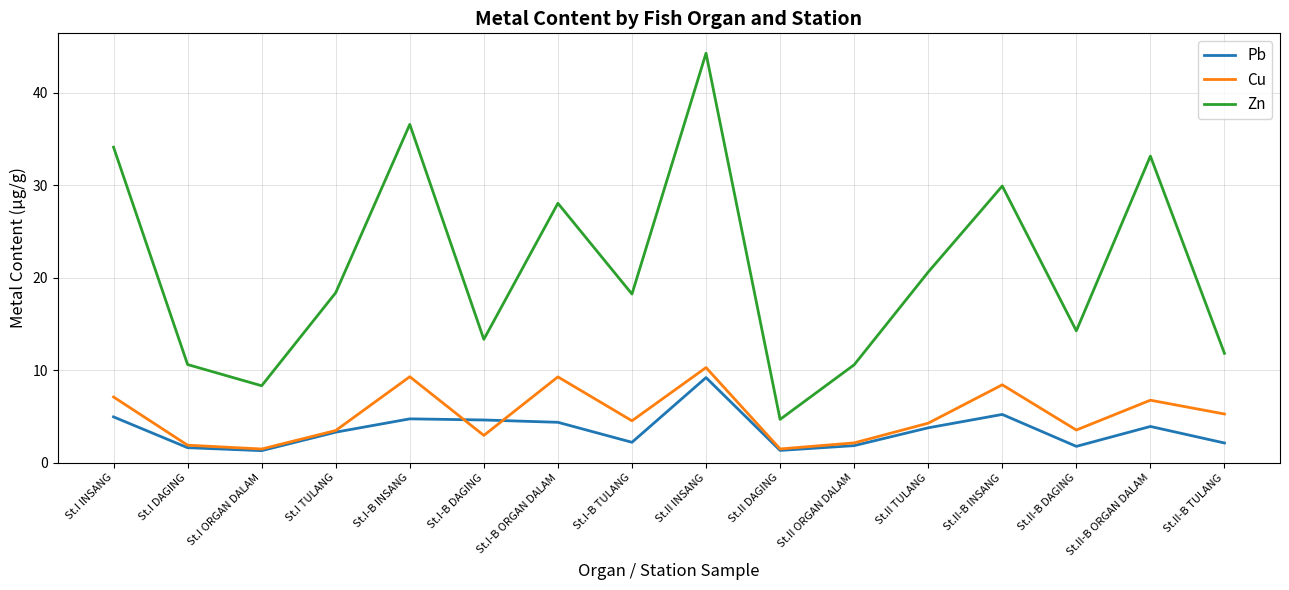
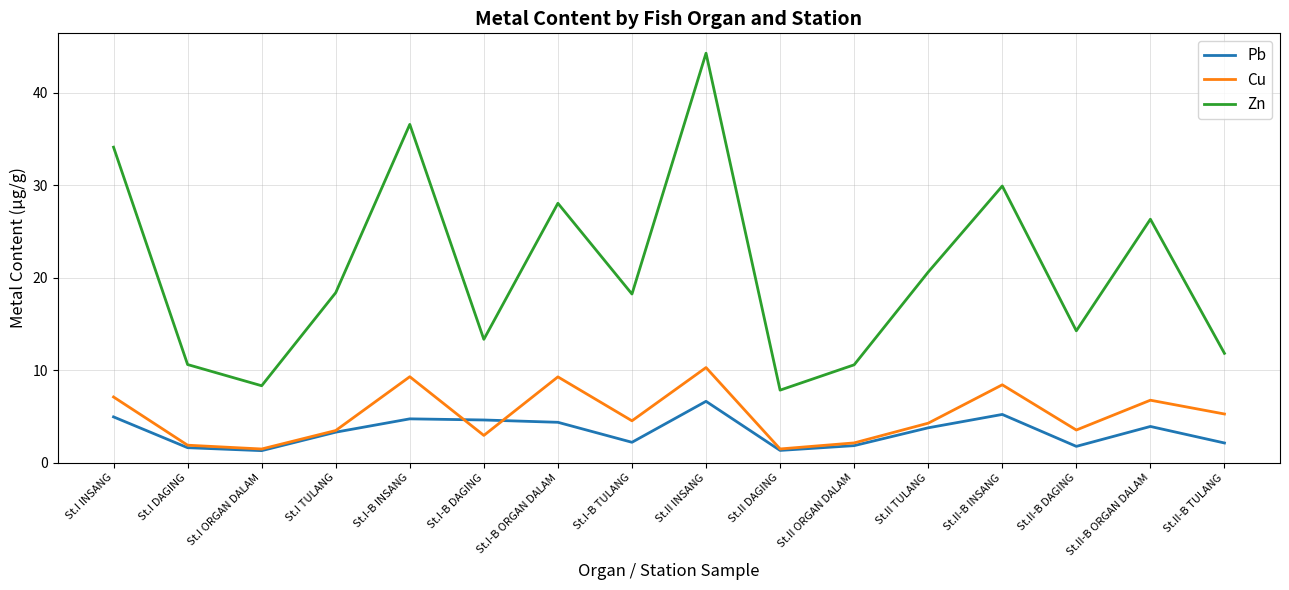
Pb, St.II INSANG: 9 -> 7
Zn, St.II DAGING: 5 -> 8
Zn, St.II-B ORGAN DALAM: 33 -> 26
